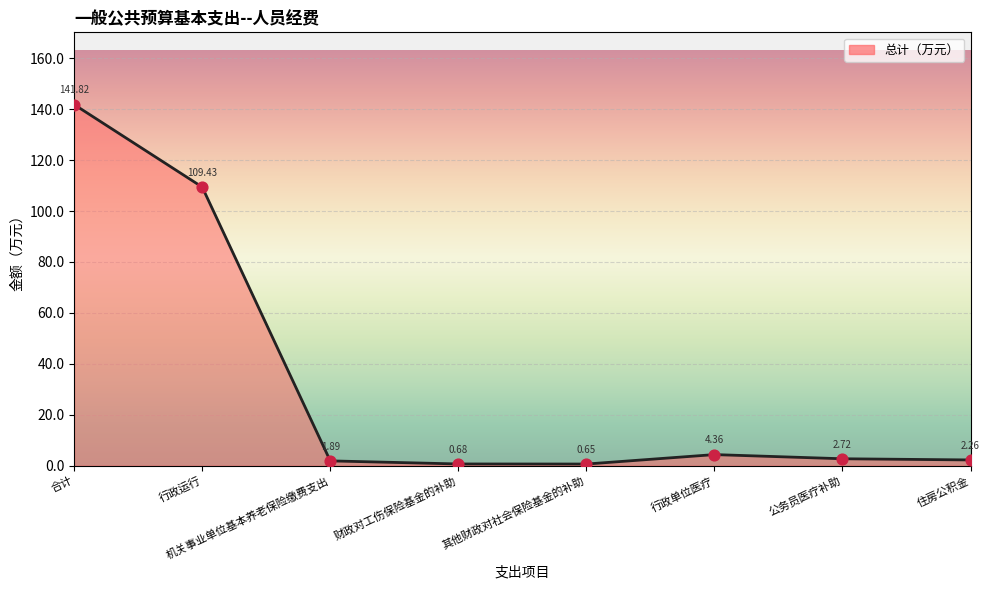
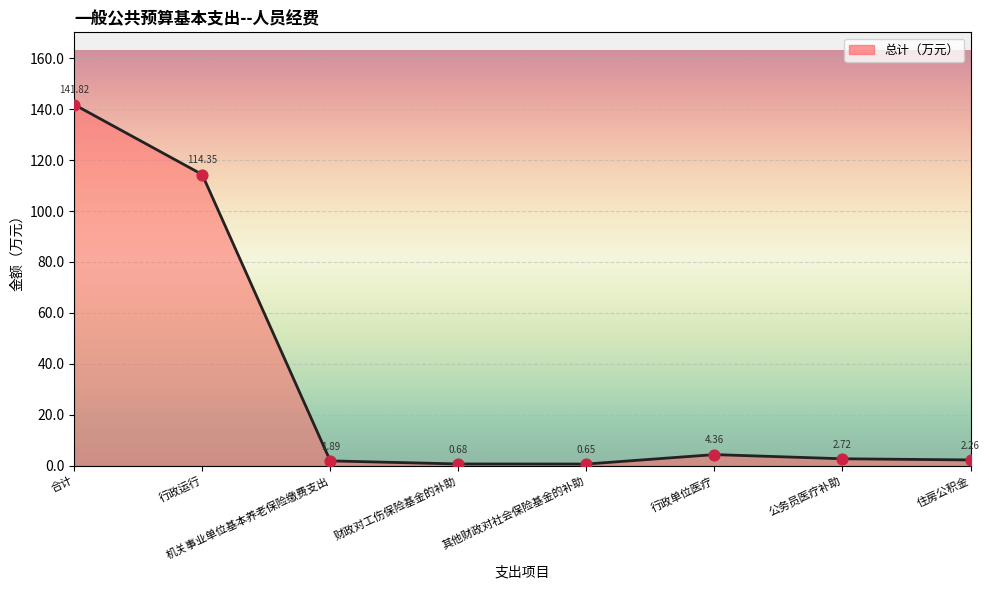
行政运行: 109.43 -> 114.35
